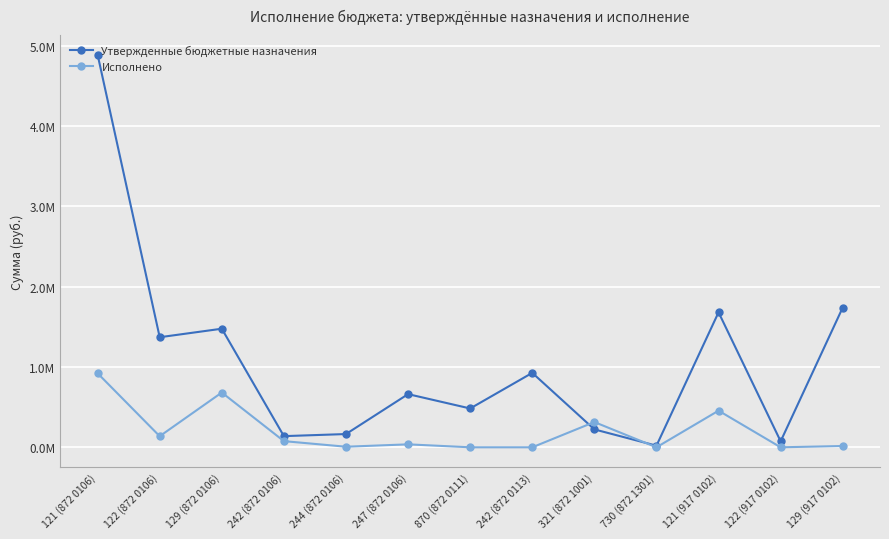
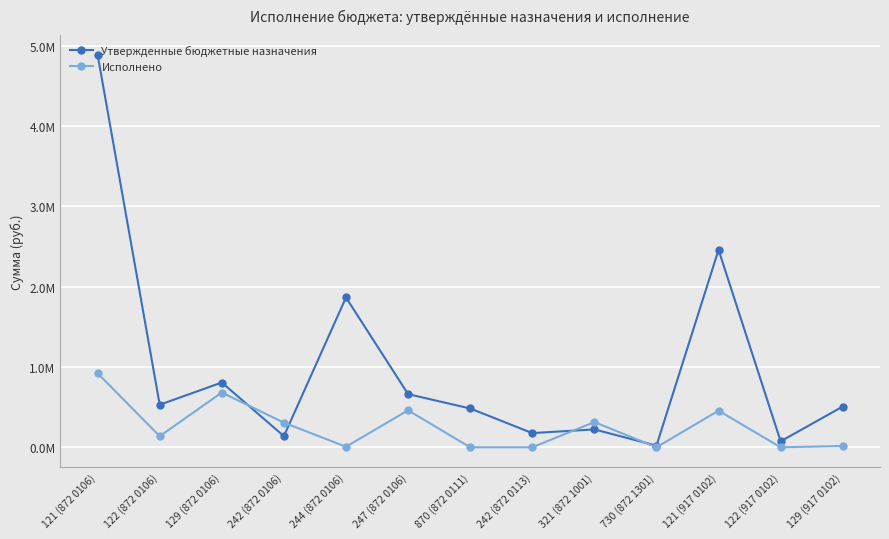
Утвержденные бюджетные назначения, 122 (872 0106): 1400000 -> 500000
Утвержденные бюджетные назначения, 129 (872 0106): 1500000 -> 800000
Исполнено, 242 (872 0106): 100000 -> 300000
Утвержденные бюджетные назначения, 244 (872 0106): 200000 -> 1900000
Исполнено, 247 (872 0106): 0 -> 500000
Утвержденные бюджетные назначения, 242 (872 0113): 900000 -> 200000
Утвержденные бюджетные назначения, 121 (917 0102): 1700000 -> 2500000
Утвержденные бюджетные назначения, 129 (917 0102): 1700000 -> 500000
